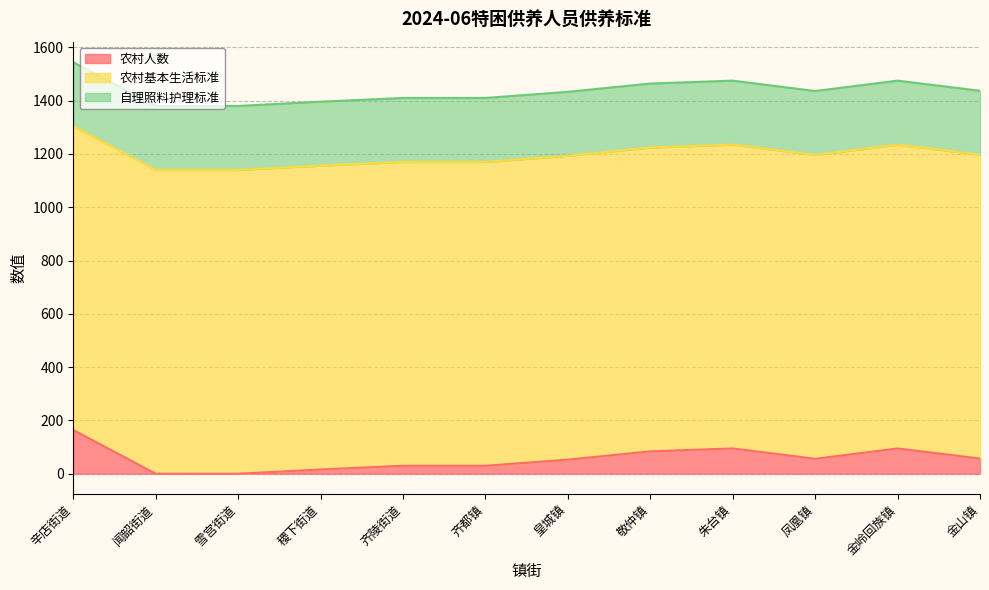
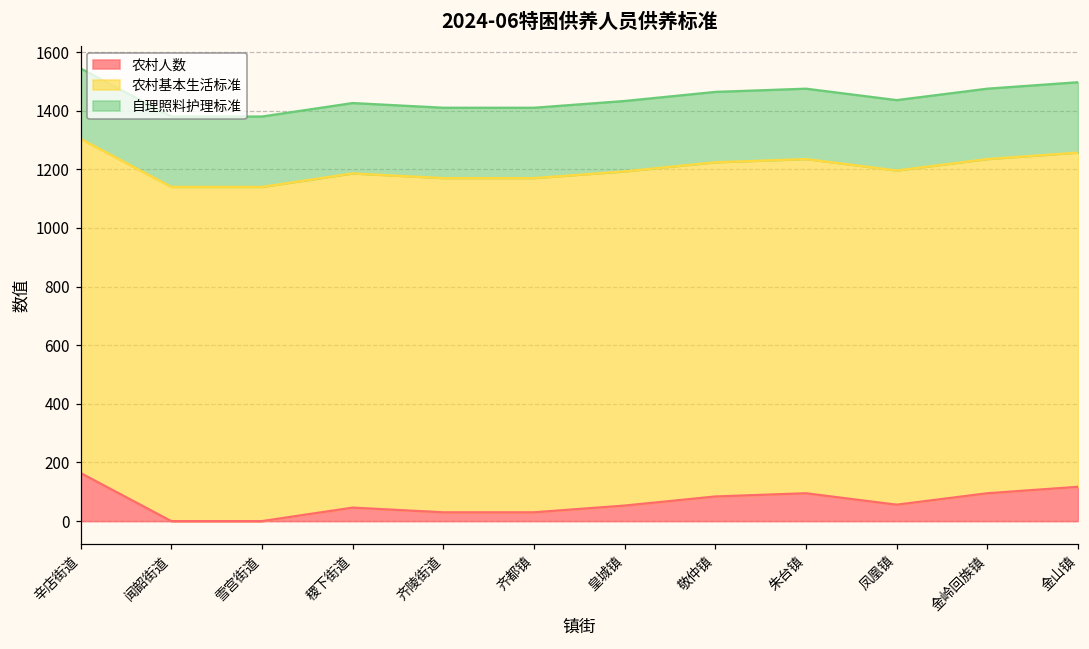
农村人数, 稷下街道: 20 -> 50
农村人数, 金山镇: 60 -> 120
